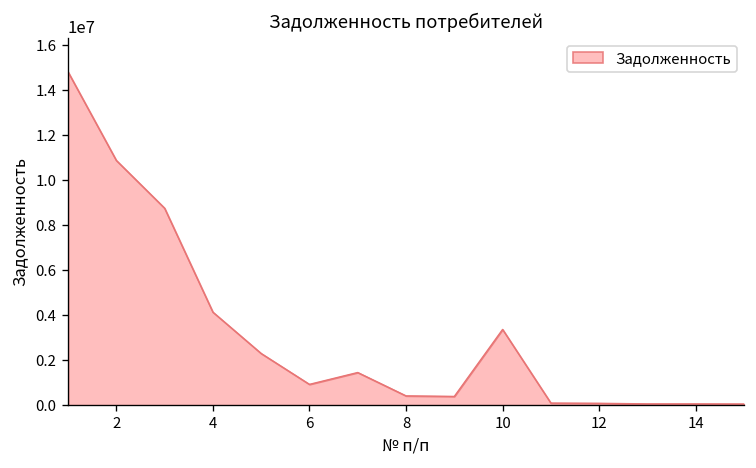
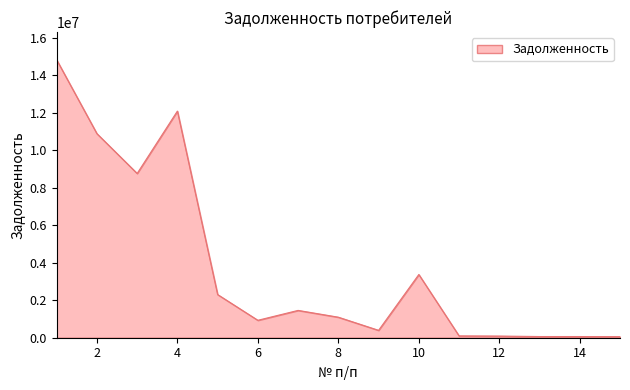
4: 4100000 -> 12100000
8: 400000 -> 1100000
